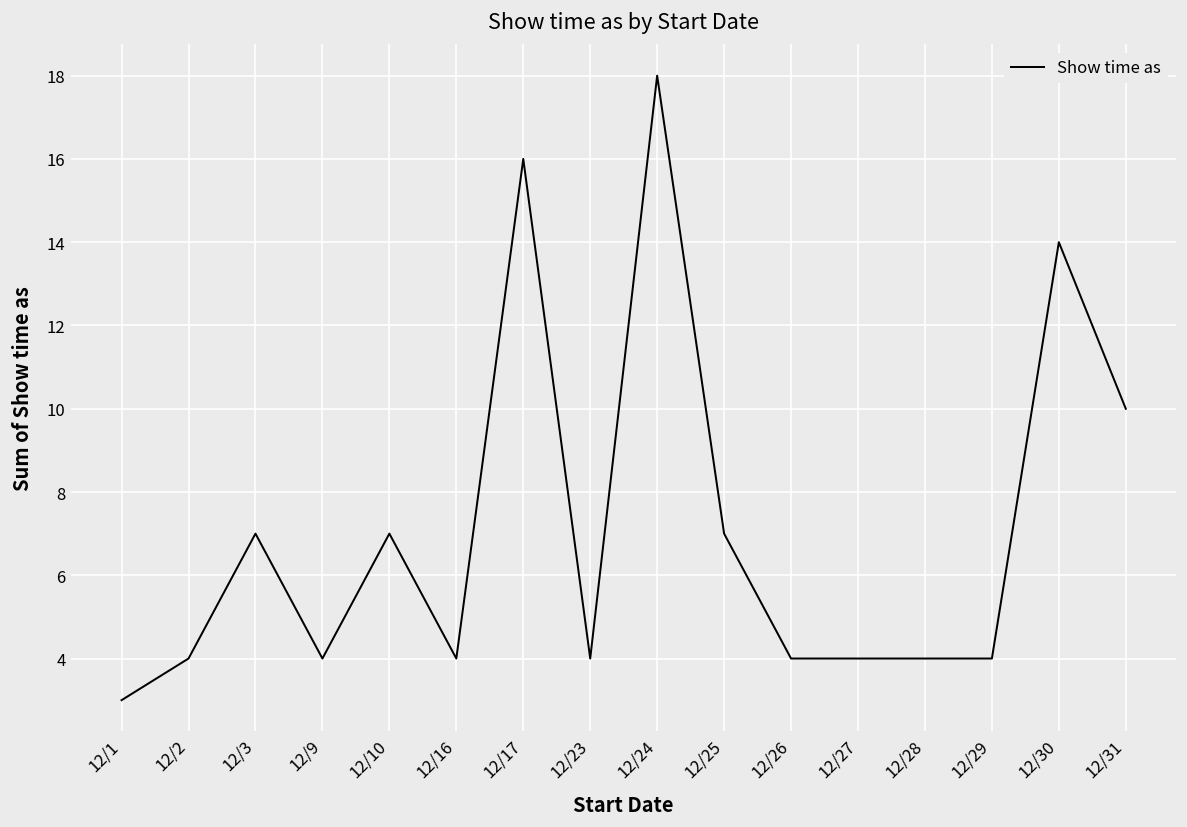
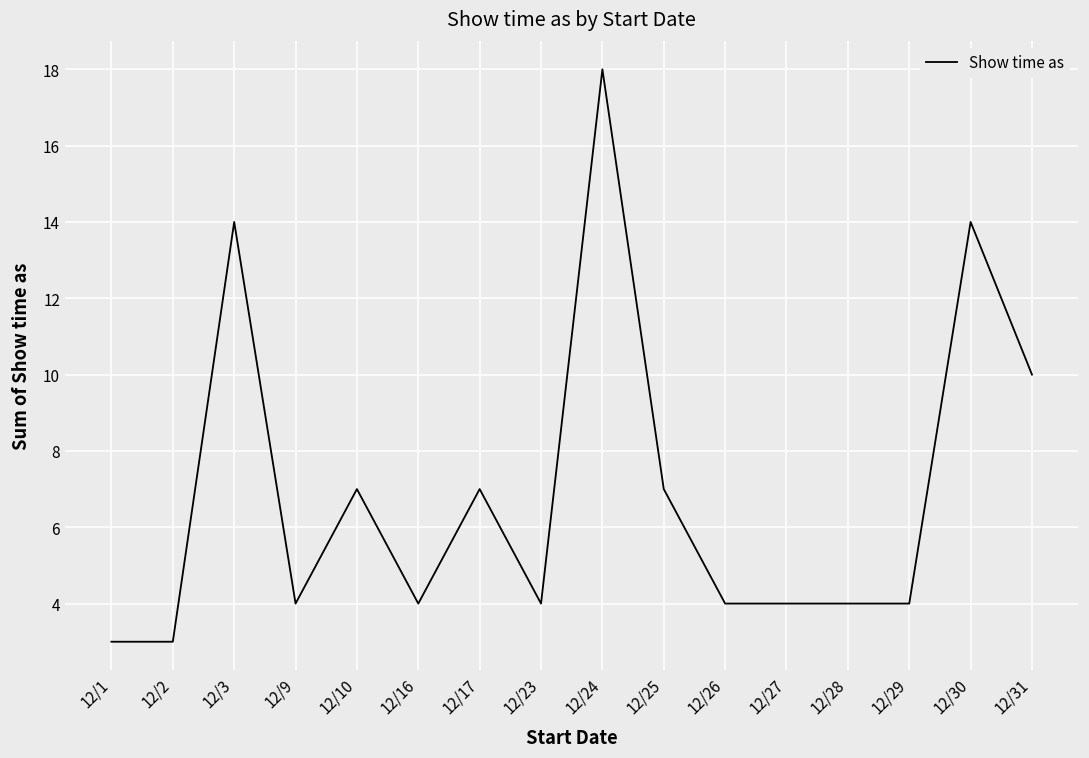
12/2: 4 -> 3
12/3: 7 -> 14
12/17: 16 -> 7
